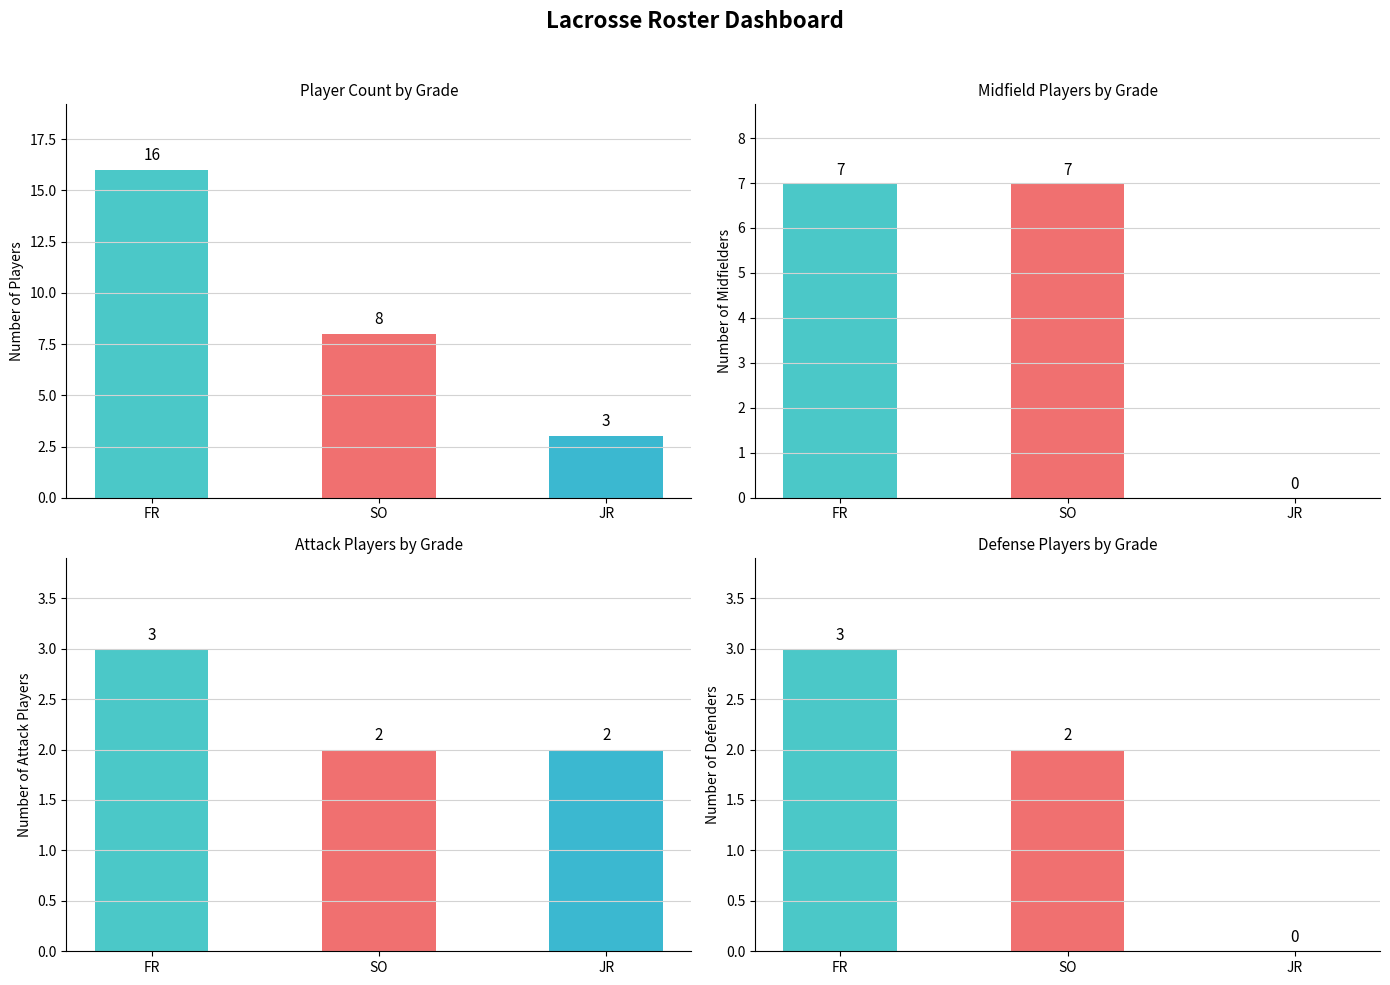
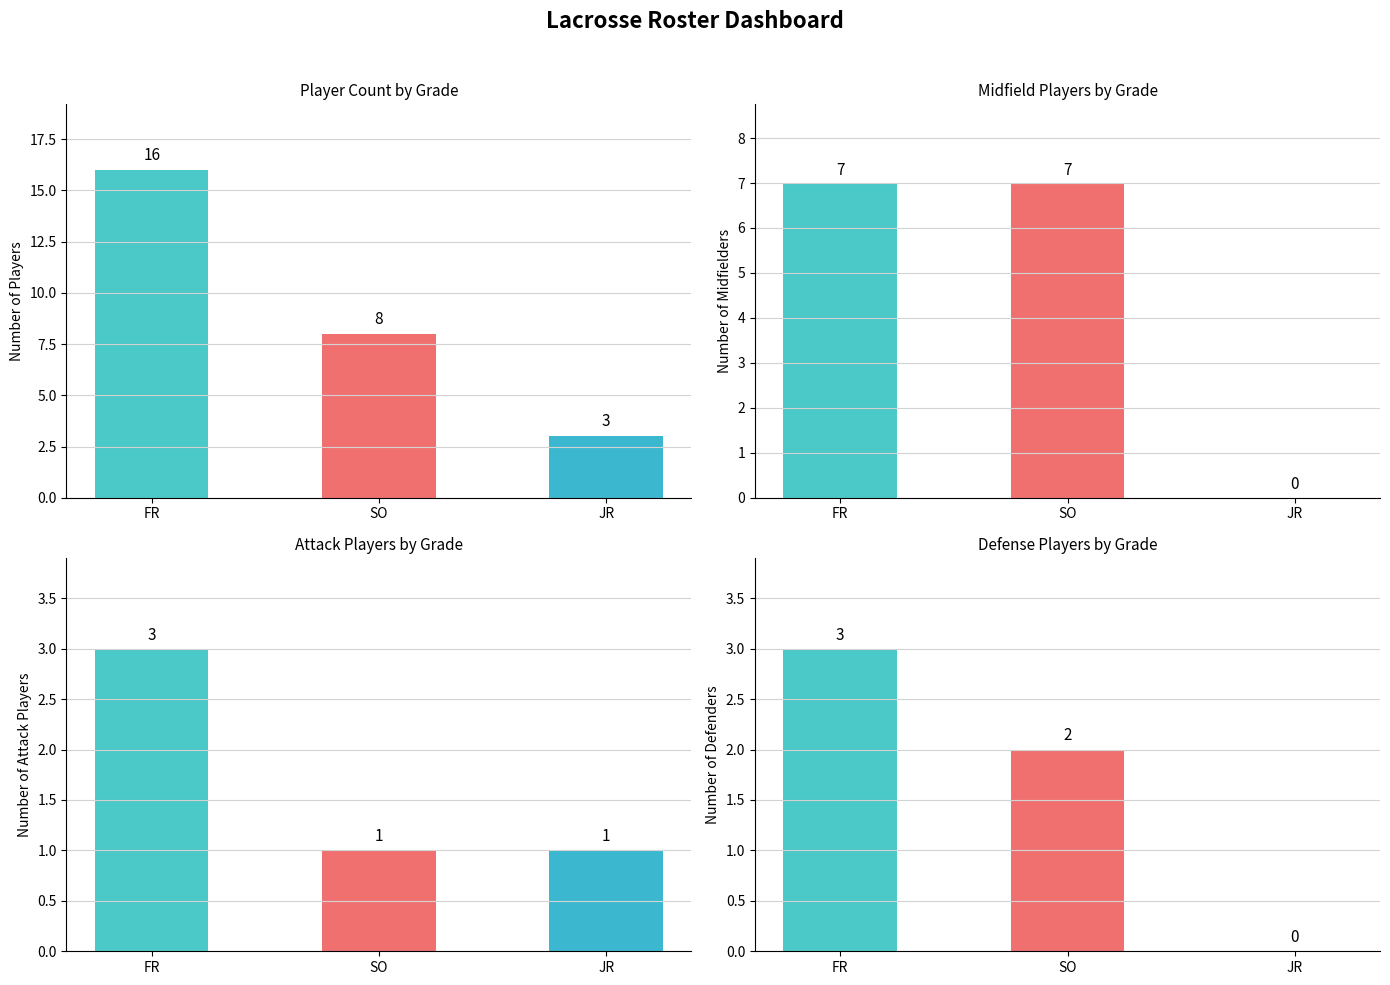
Attack Players by Grade, SO: 2 -> 1
Attack Players by Grade, JR: 2 -> 1
